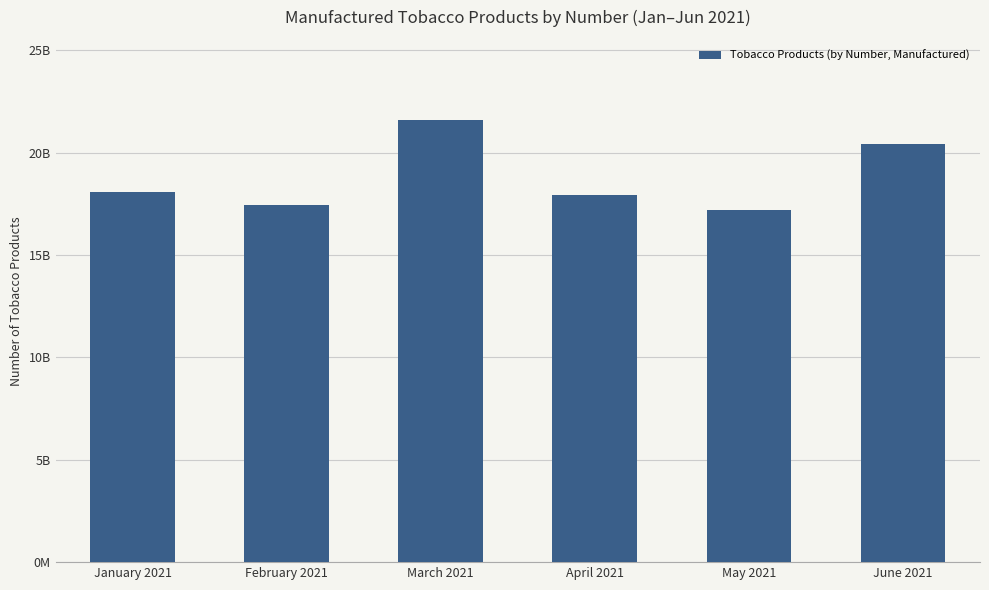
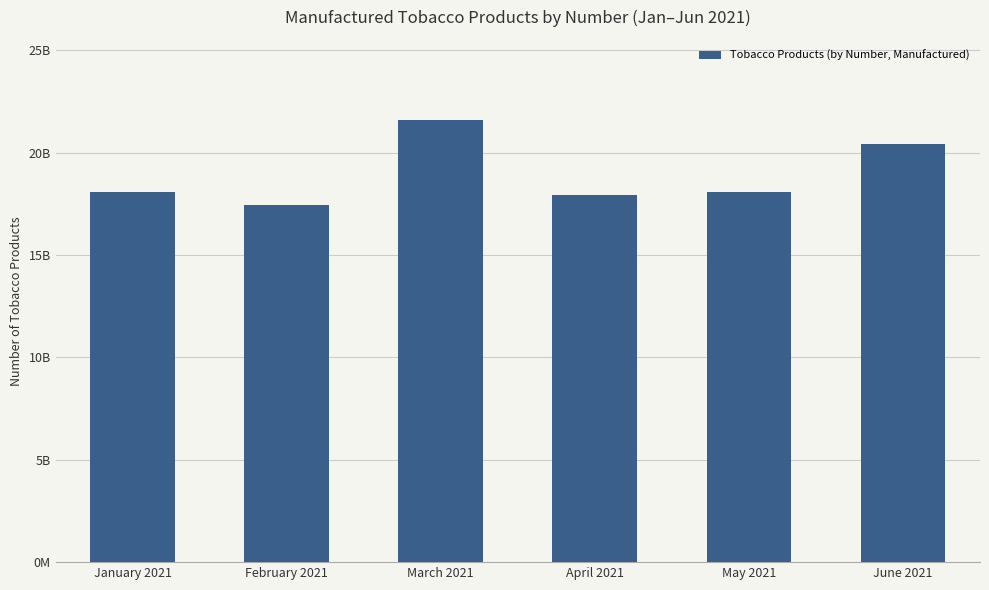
May 2021: 17200000000 -> 18100000000
